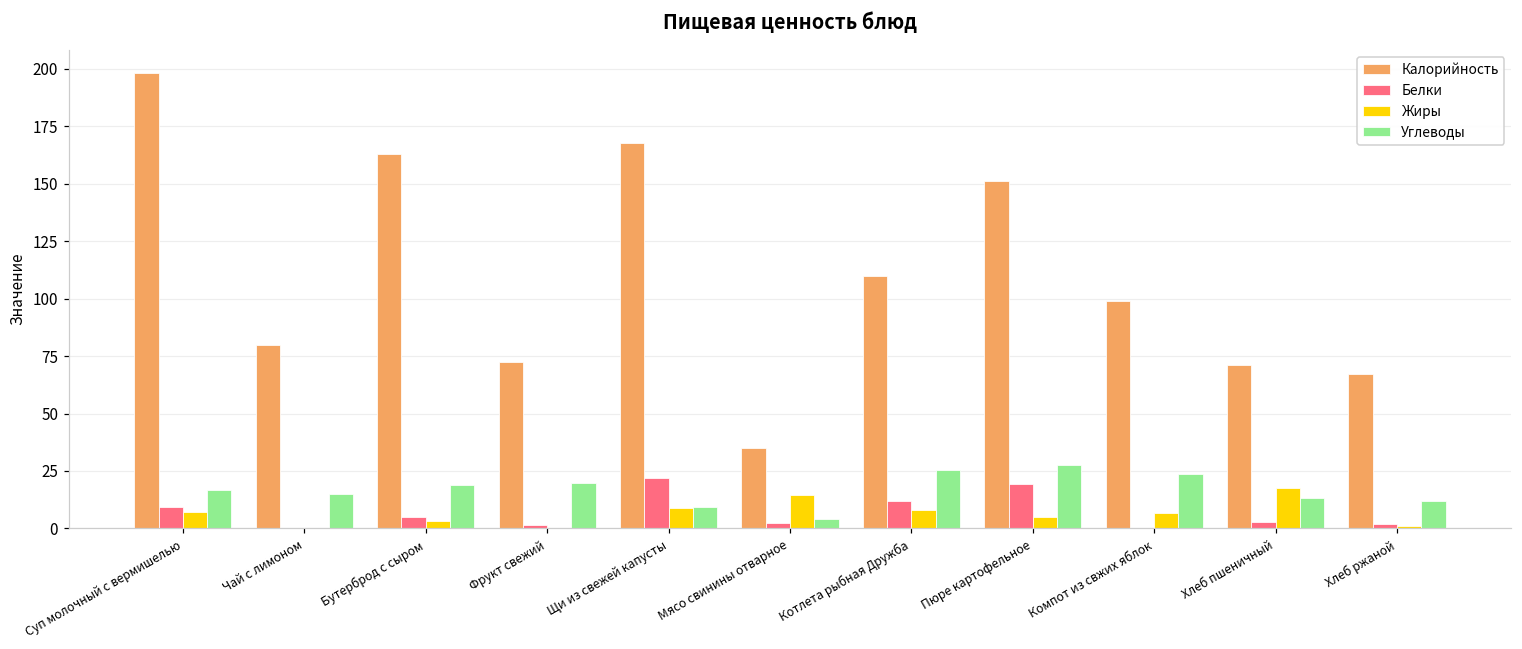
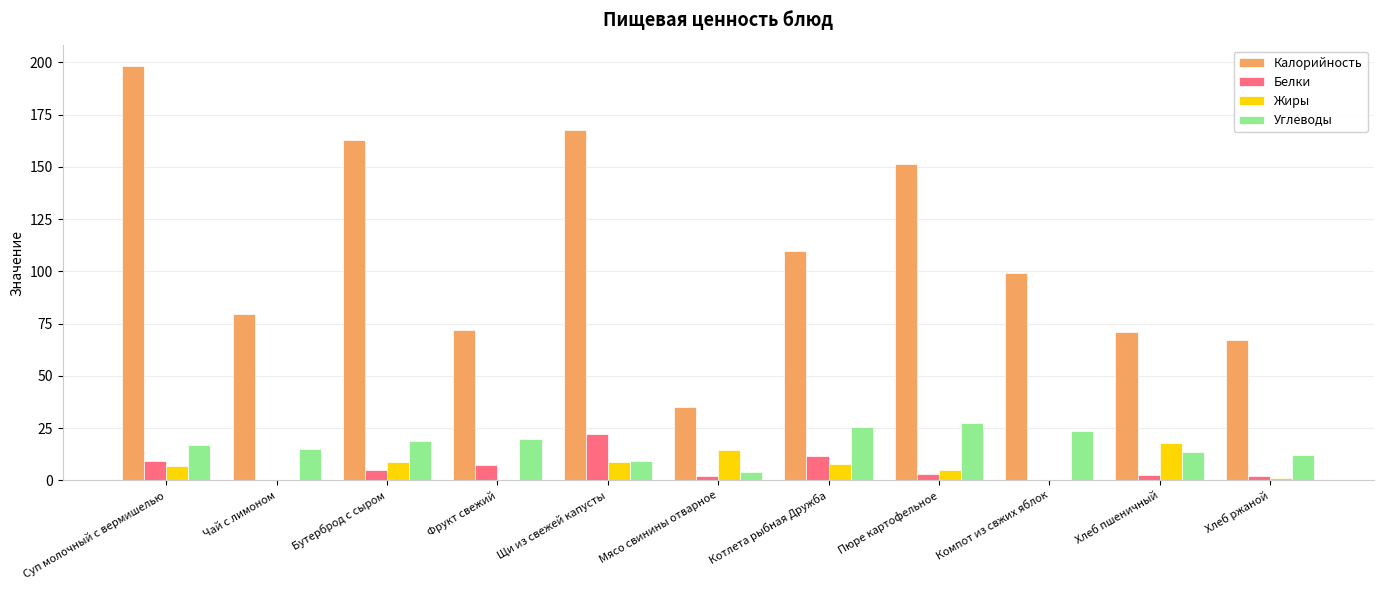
Жиры, Бутерброд с сыром: 3 -> 9
Белки, Фрукт свежий: 1 -> 7
Белки, Пюре картофельное: 19 -> 3
Жиры, Компот из свжих яблок: 7 -> 0
